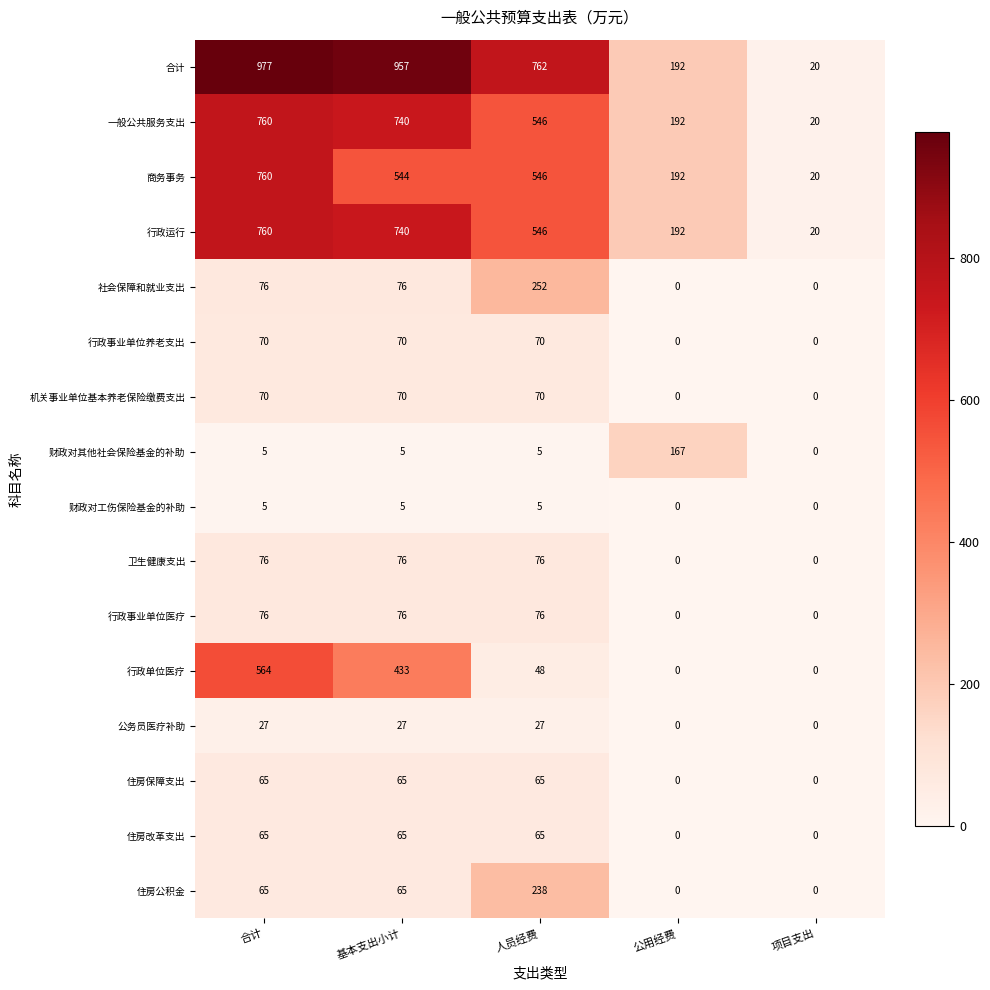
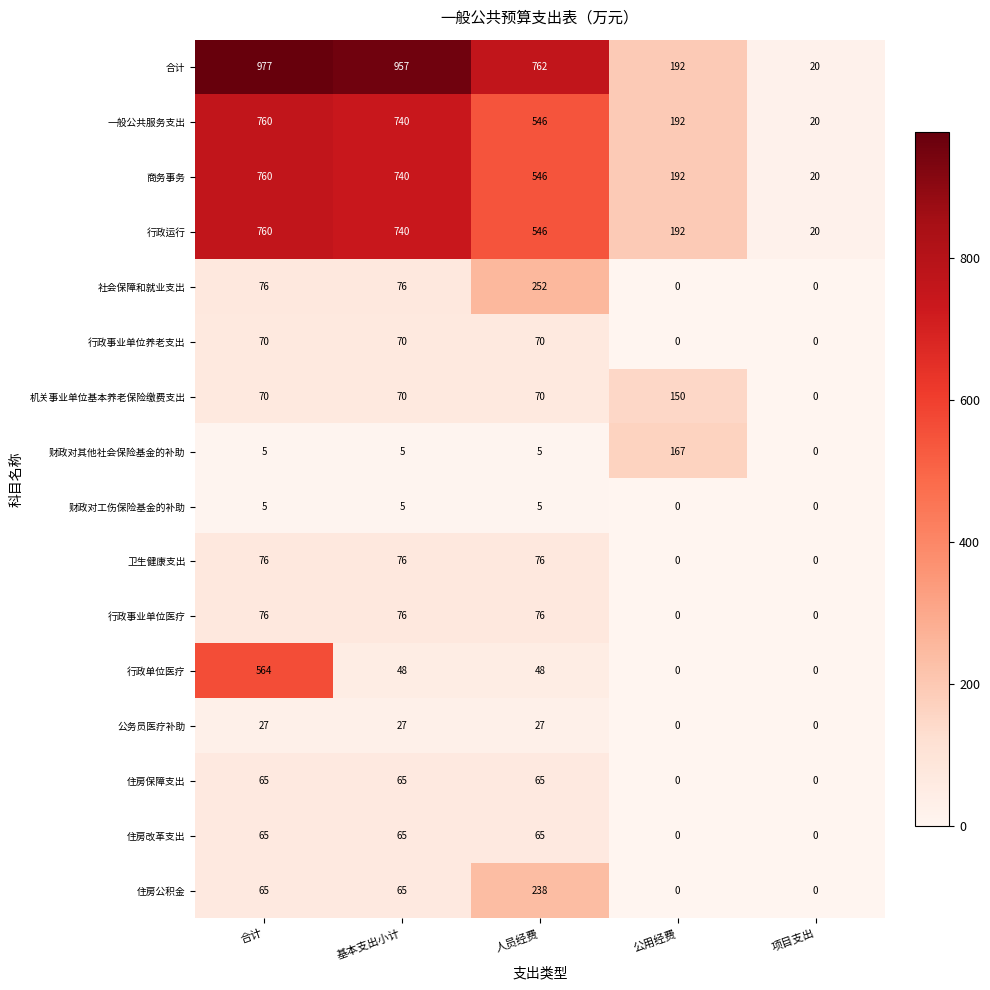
商务事务, 基本支出小计: 544 -> 740
机关事业单位基本养老保险缴费支出, 公用经费: 0 -> 150
行政单位医疗, 基本支出小计: 433 -> 48
